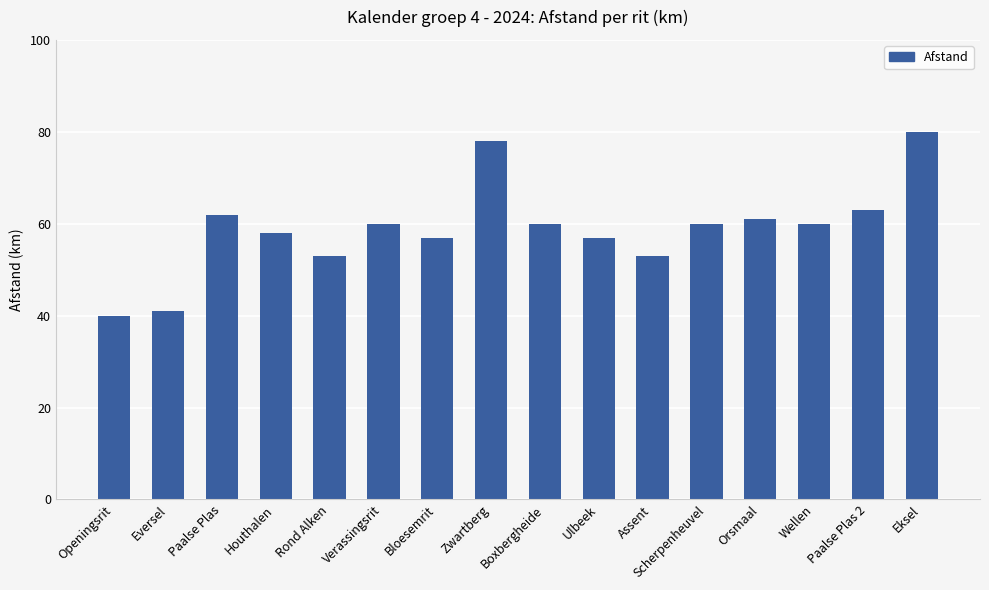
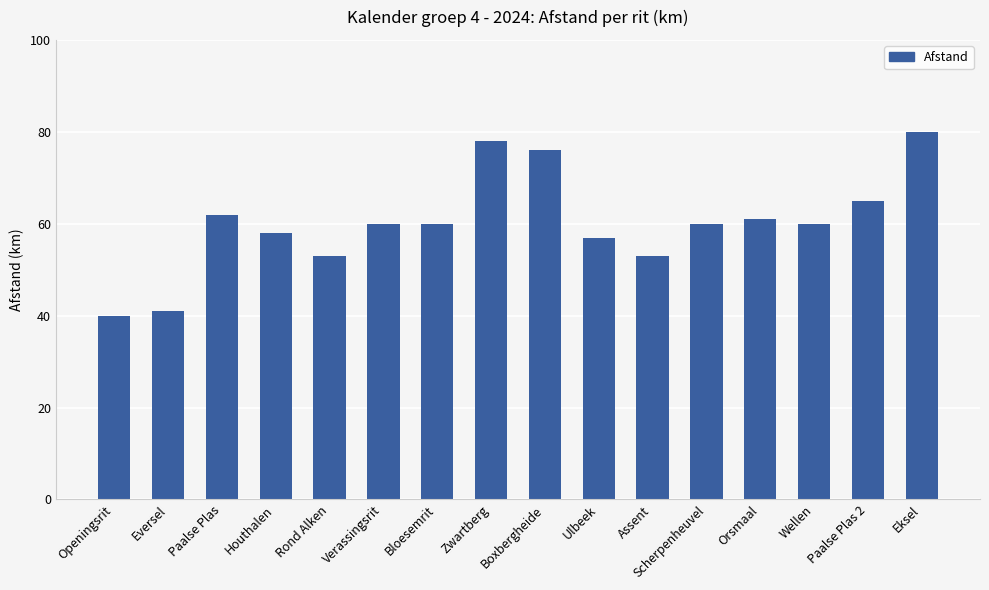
Bloesemrit: 57 -> 60
Boxbergheide: 60 -> 76
Paalse Plas 2: 63 -> 65
